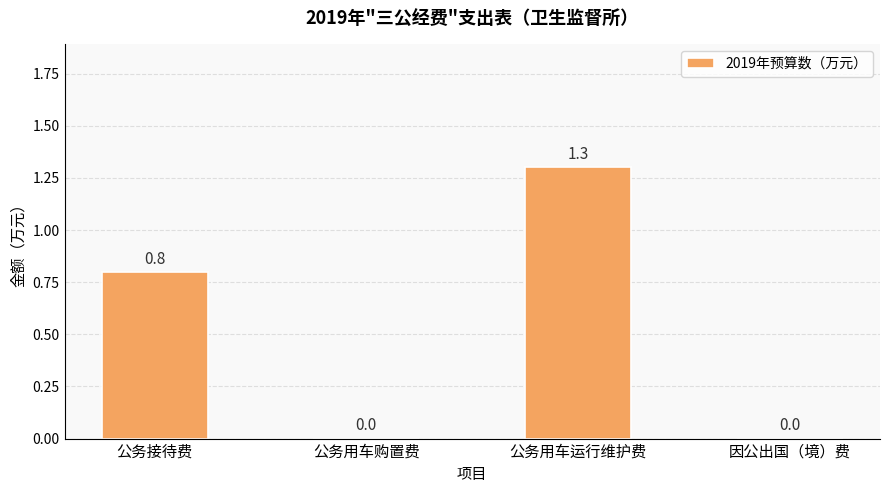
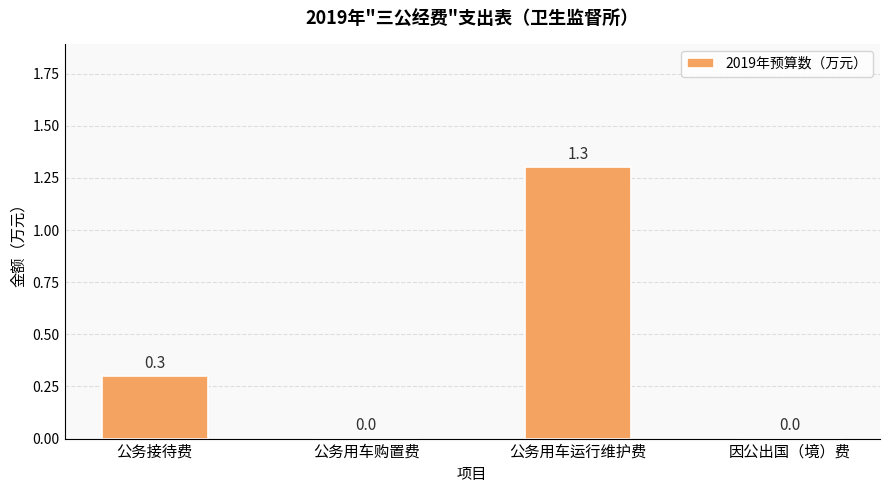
公务接待费: 0.8 -> 0.3
